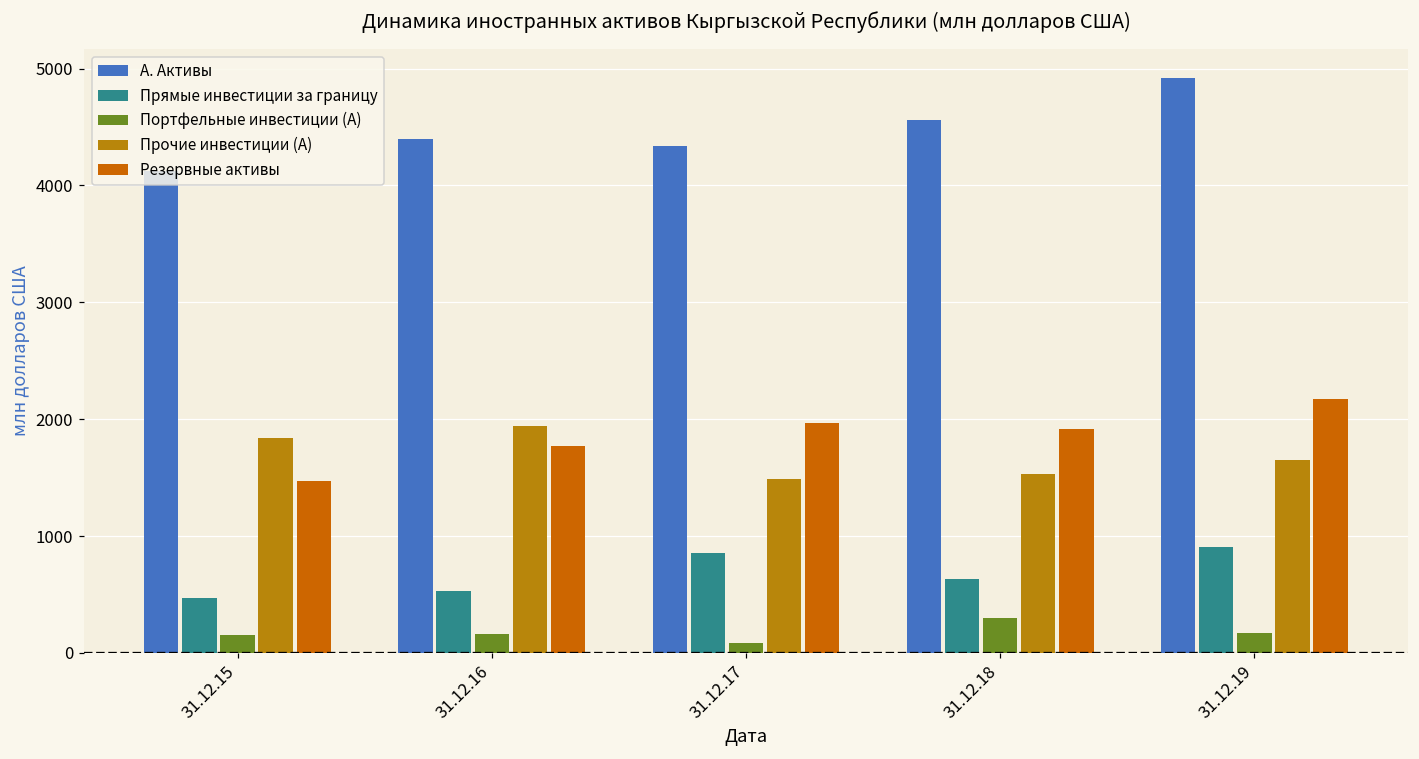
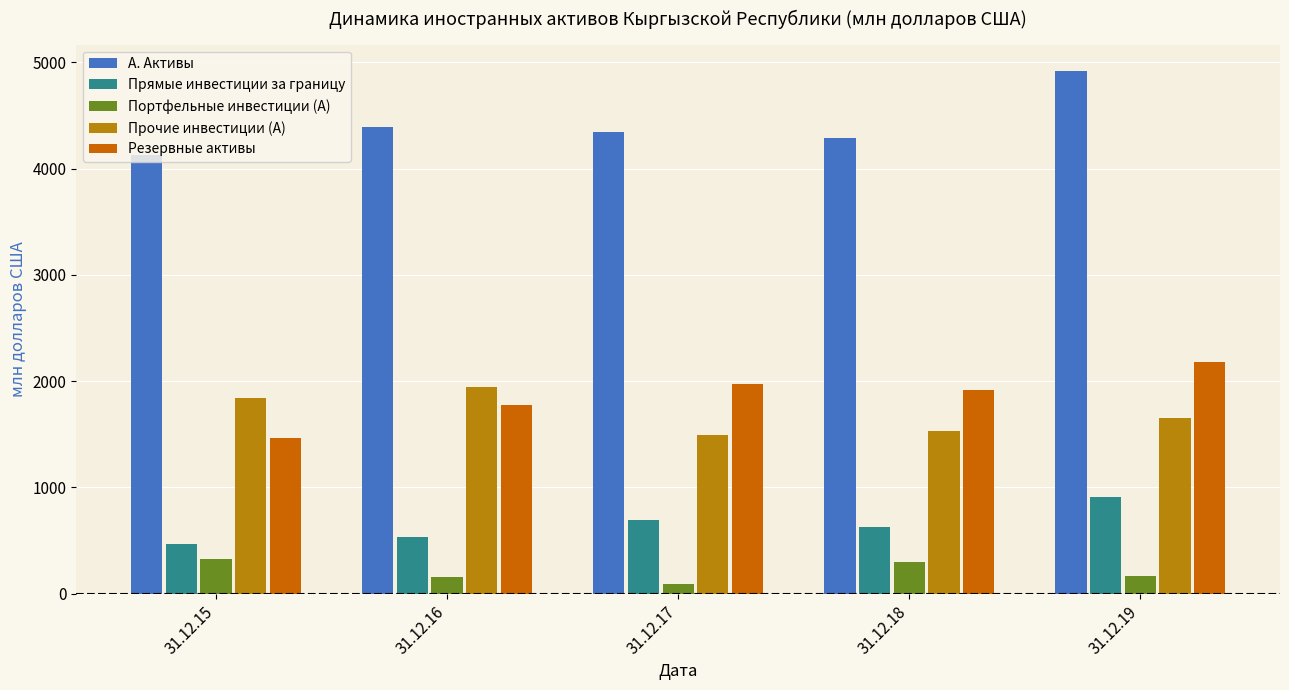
Портфельные инвестиции (А), 31.12.15: 160 -> 320
Прямые инвестиции за границу, 31.12.17: 850 -> 690
А. Активы, 31.12.18: 4560 -> 4280
